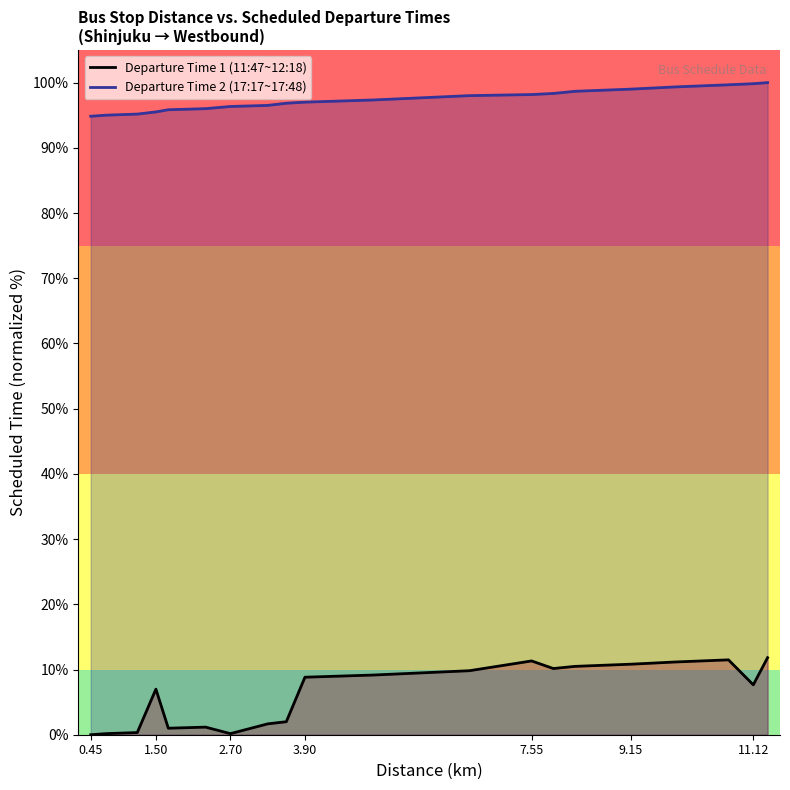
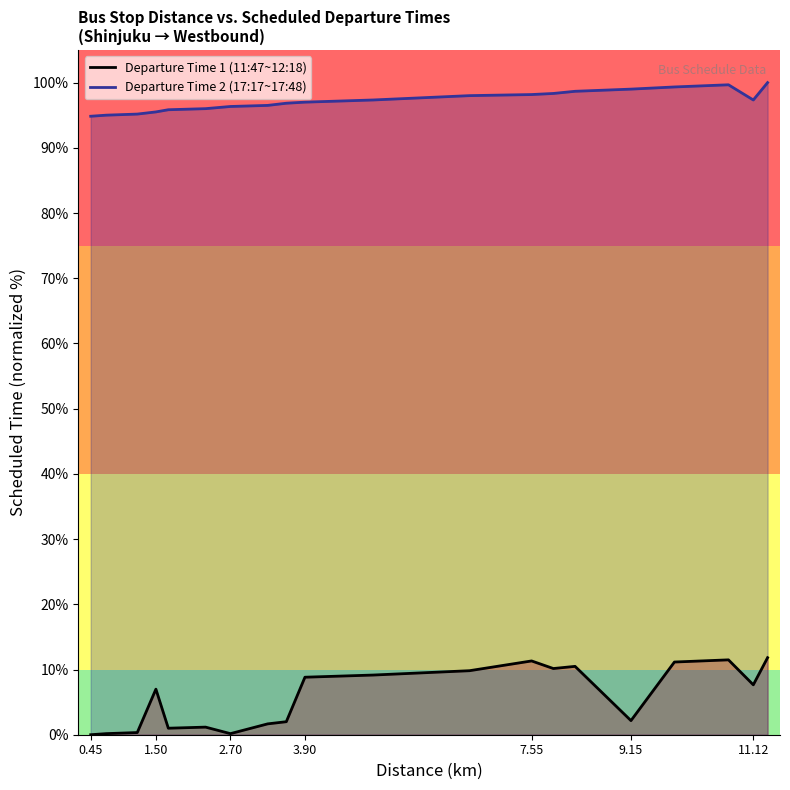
Departure Time 1 (11:47~12:18), 9.15: 11% -> 2%
Departure Time 2 (17:17~17:48), 11.12: 100% -> 97%
